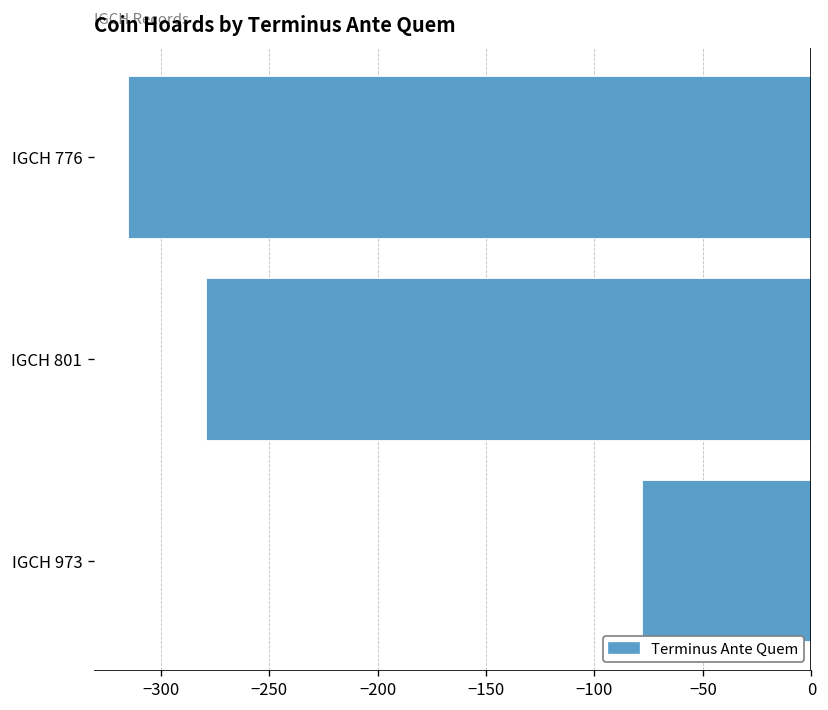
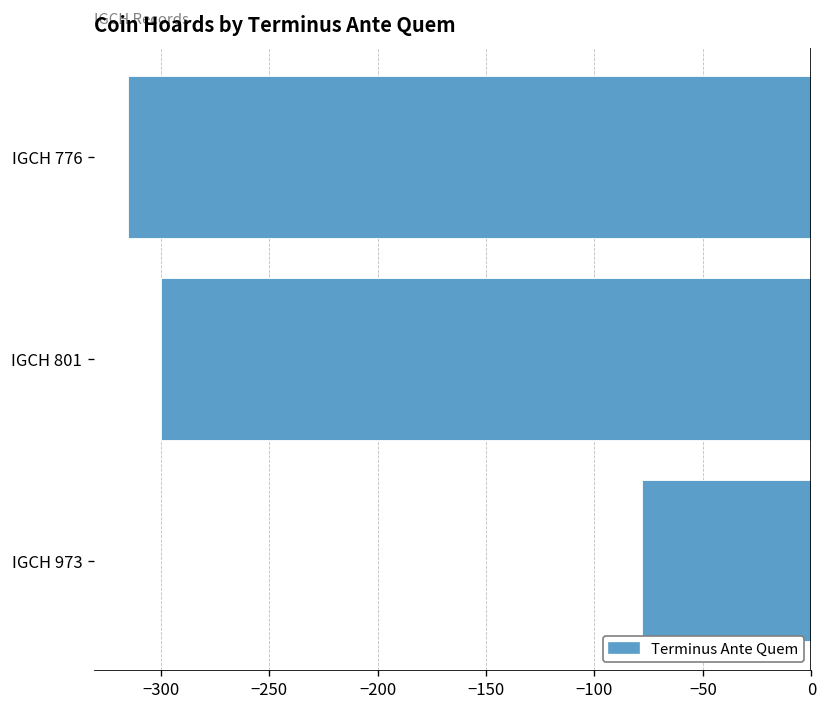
IGCH 801: -279 -> -300
